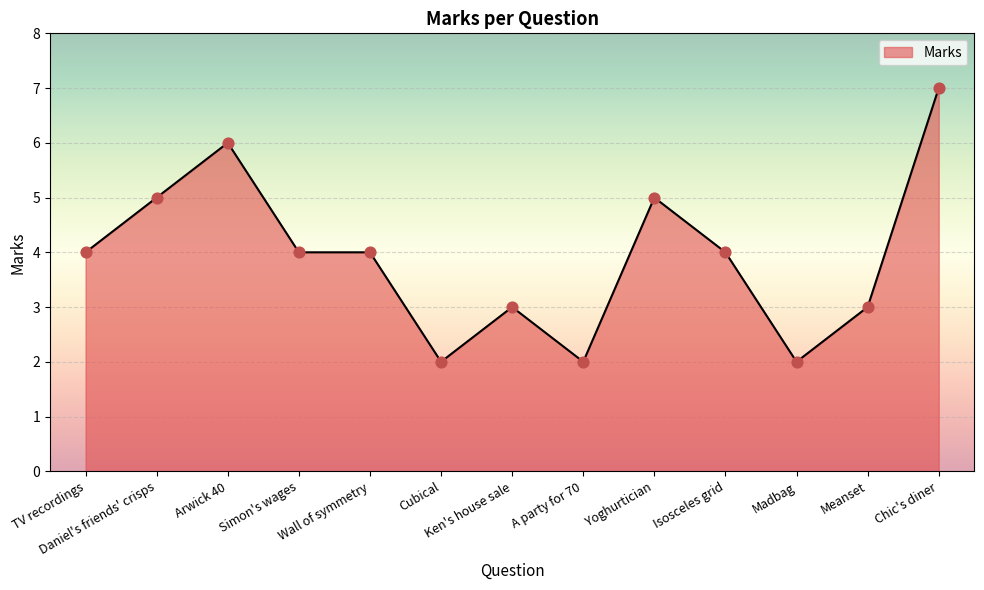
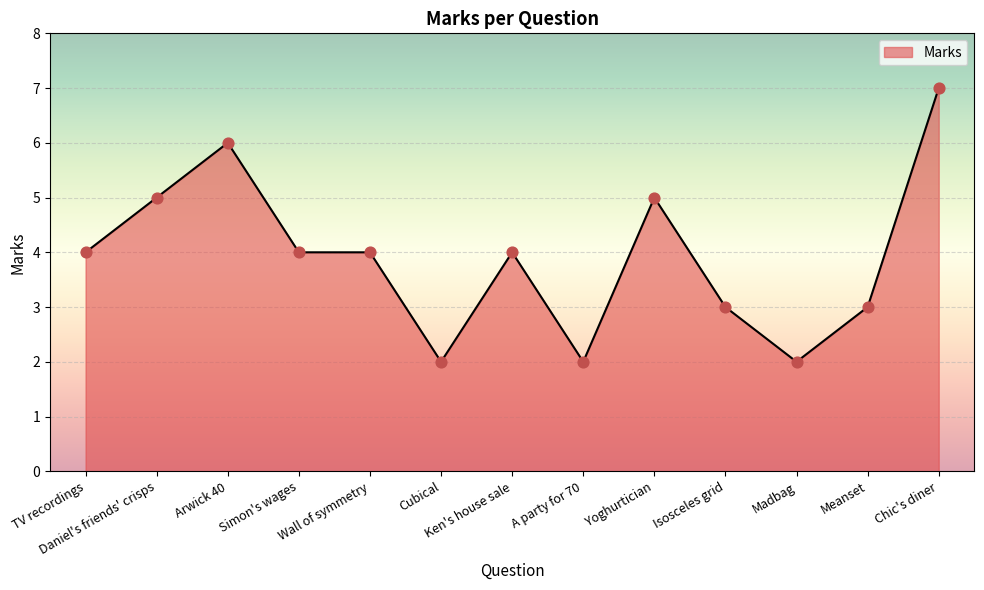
Ken's house sale: 3 -> 4
Isosceles grid: 4 -> 3
